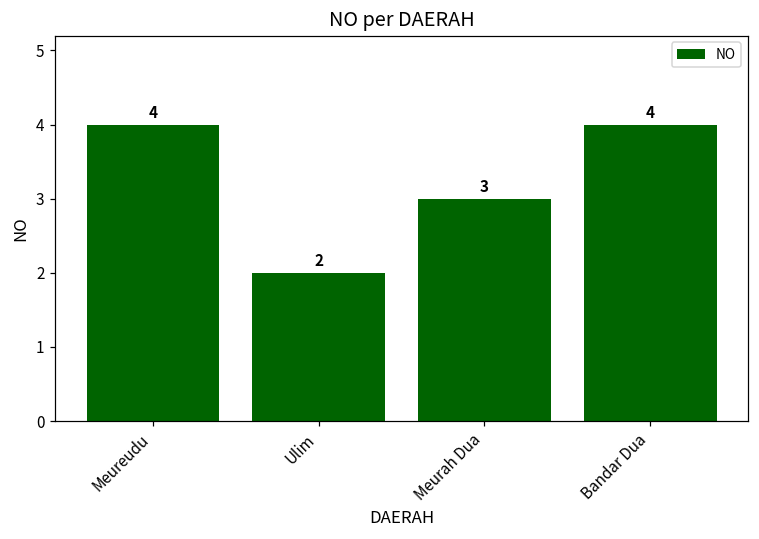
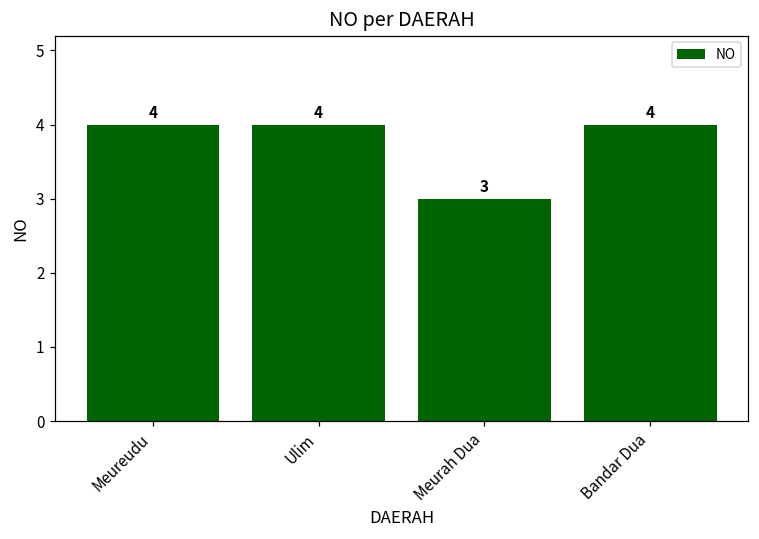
Ulim: 2 -> 4
